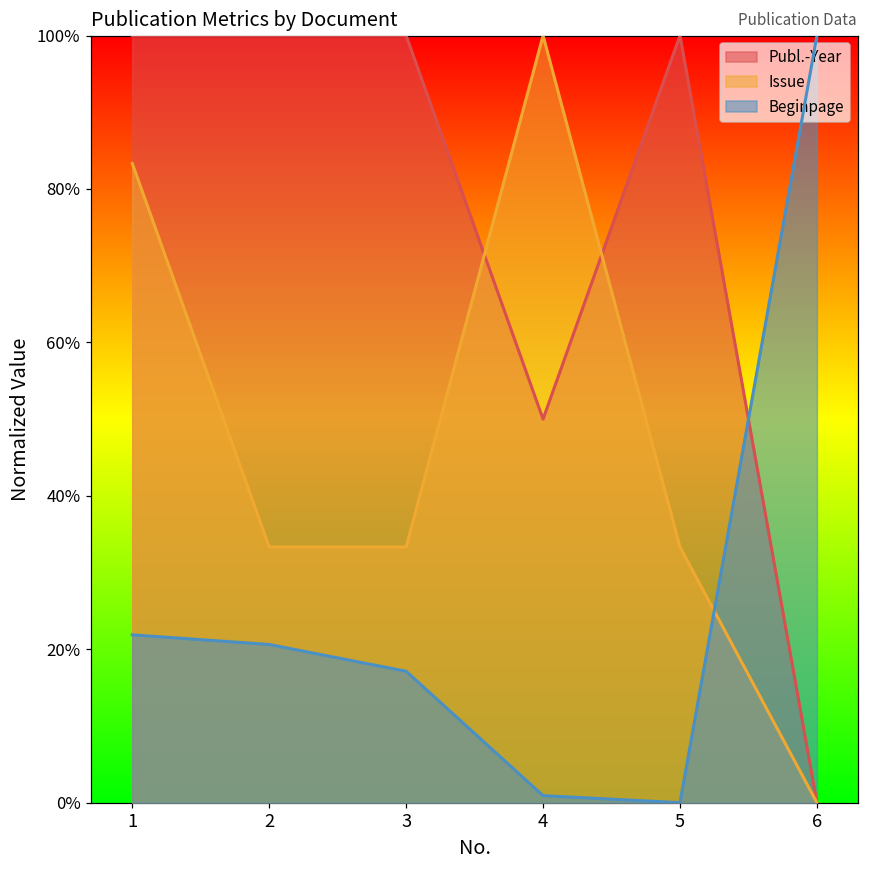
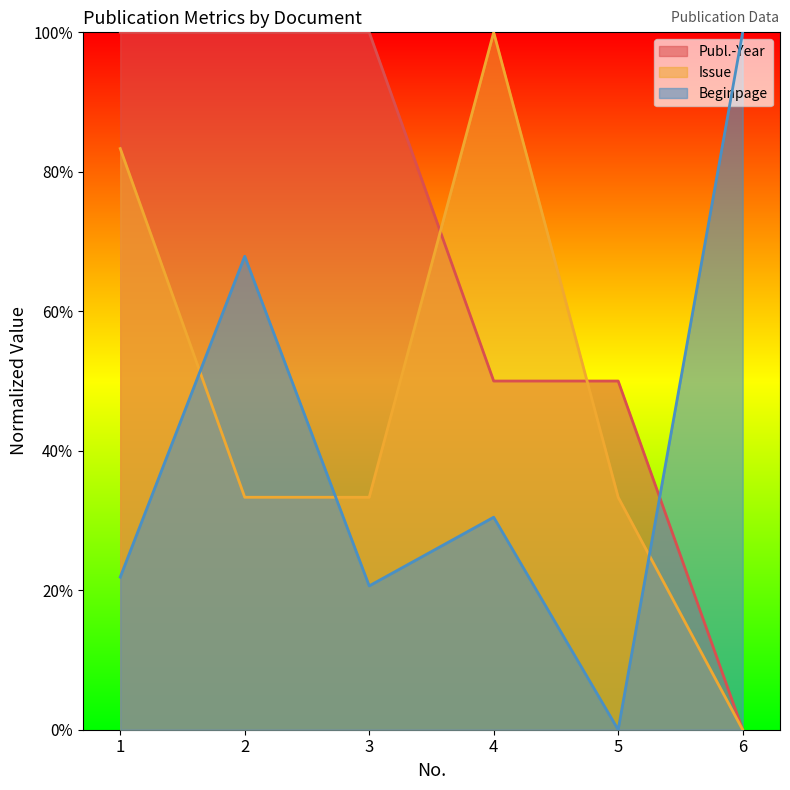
Beginpage, 2: 21% -> 68%
Beginpage, 3: 17% -> 21%
Beginpage, 4: 1% -> 30%
Publ.-Year, 5: 100% -> 50%
